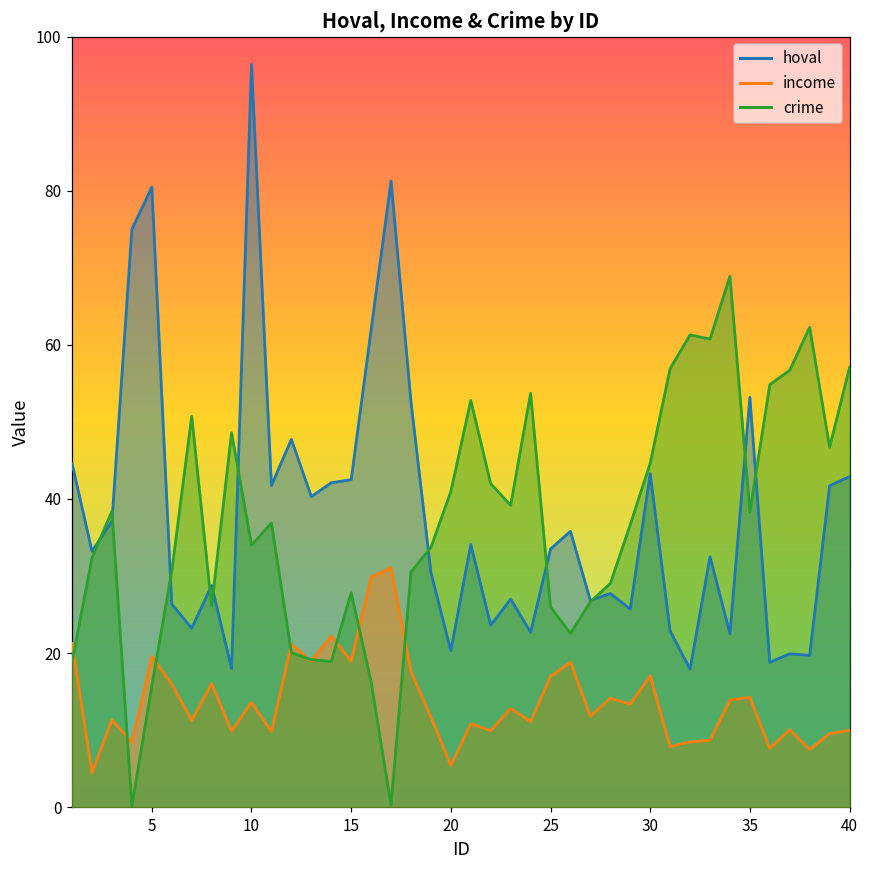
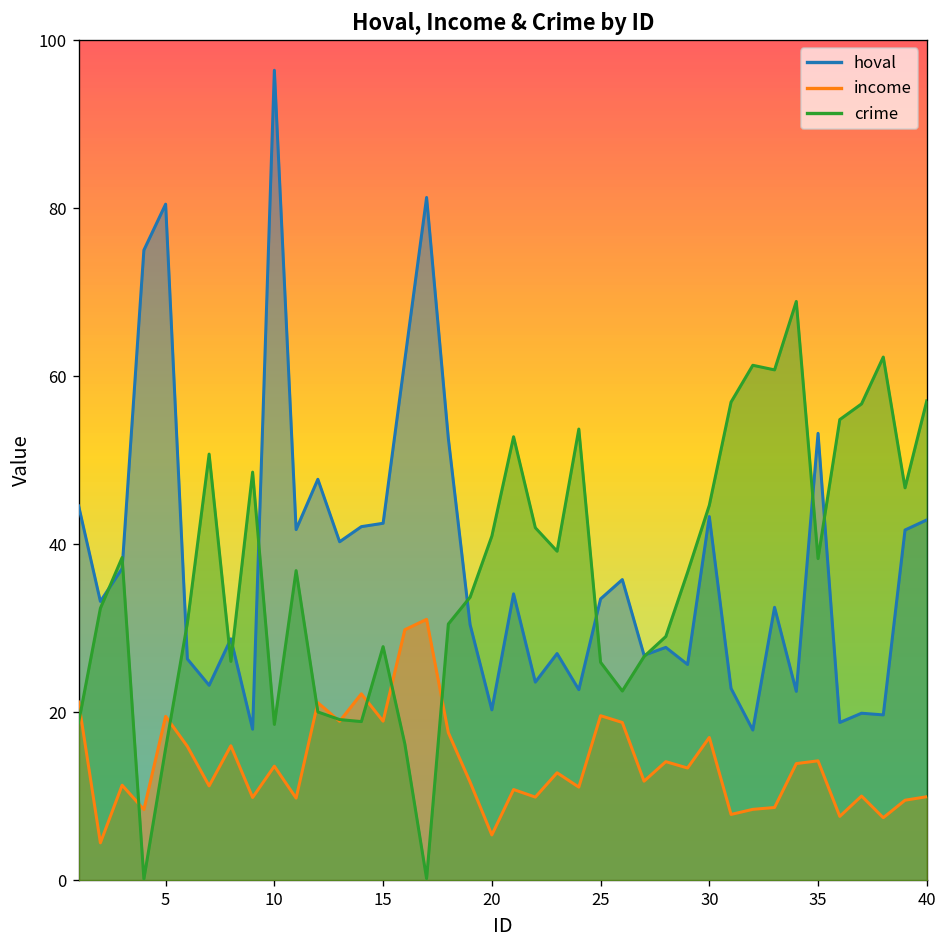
crime, 10: 34 -> 19
income, 25: 17 -> 20
